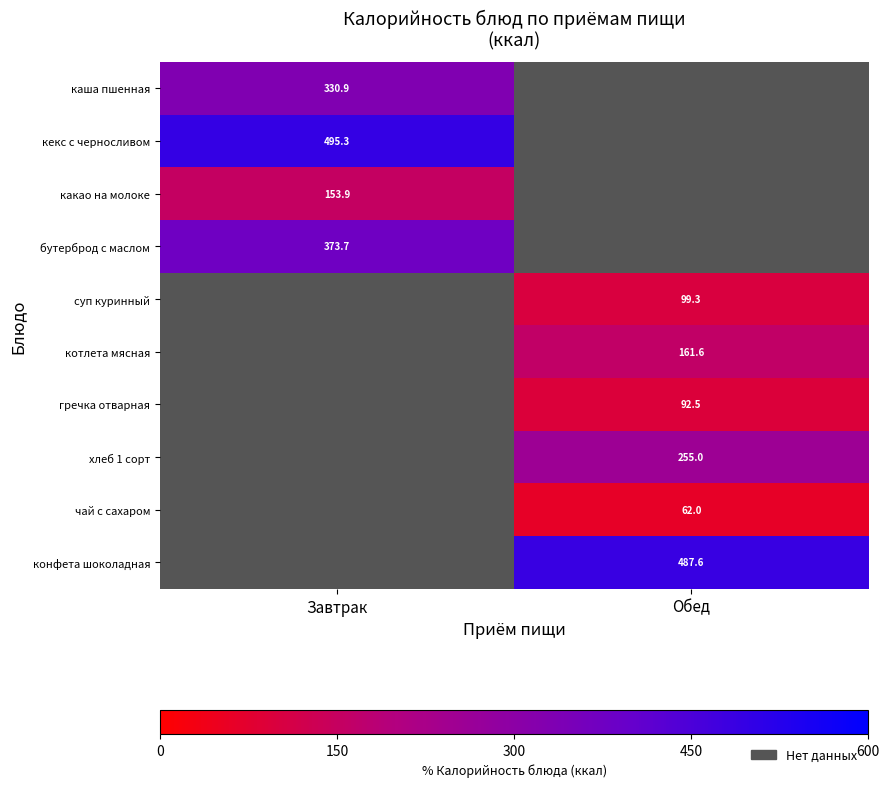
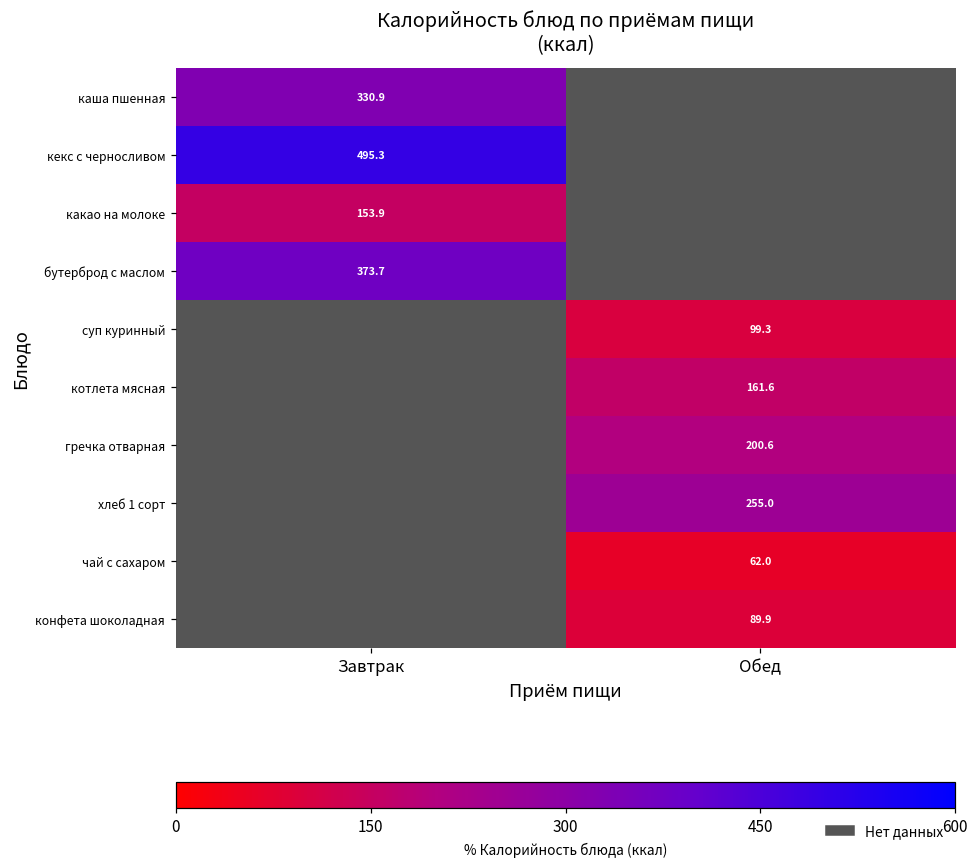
гречка отварная, Обед: 92.5 -> 200.6
конфета шоколадная, Обед: 487.6 -> 89.9
